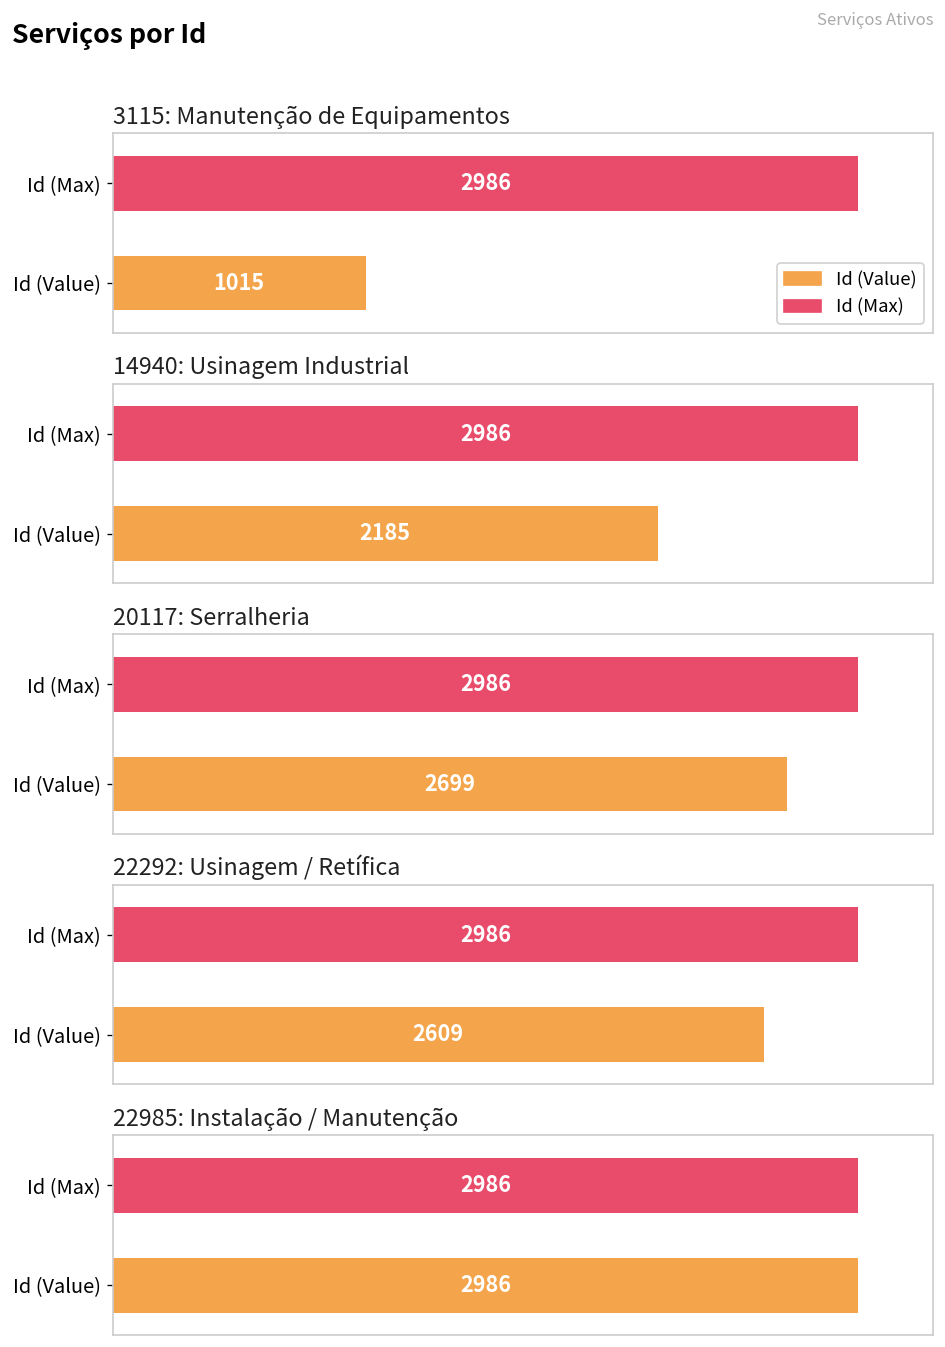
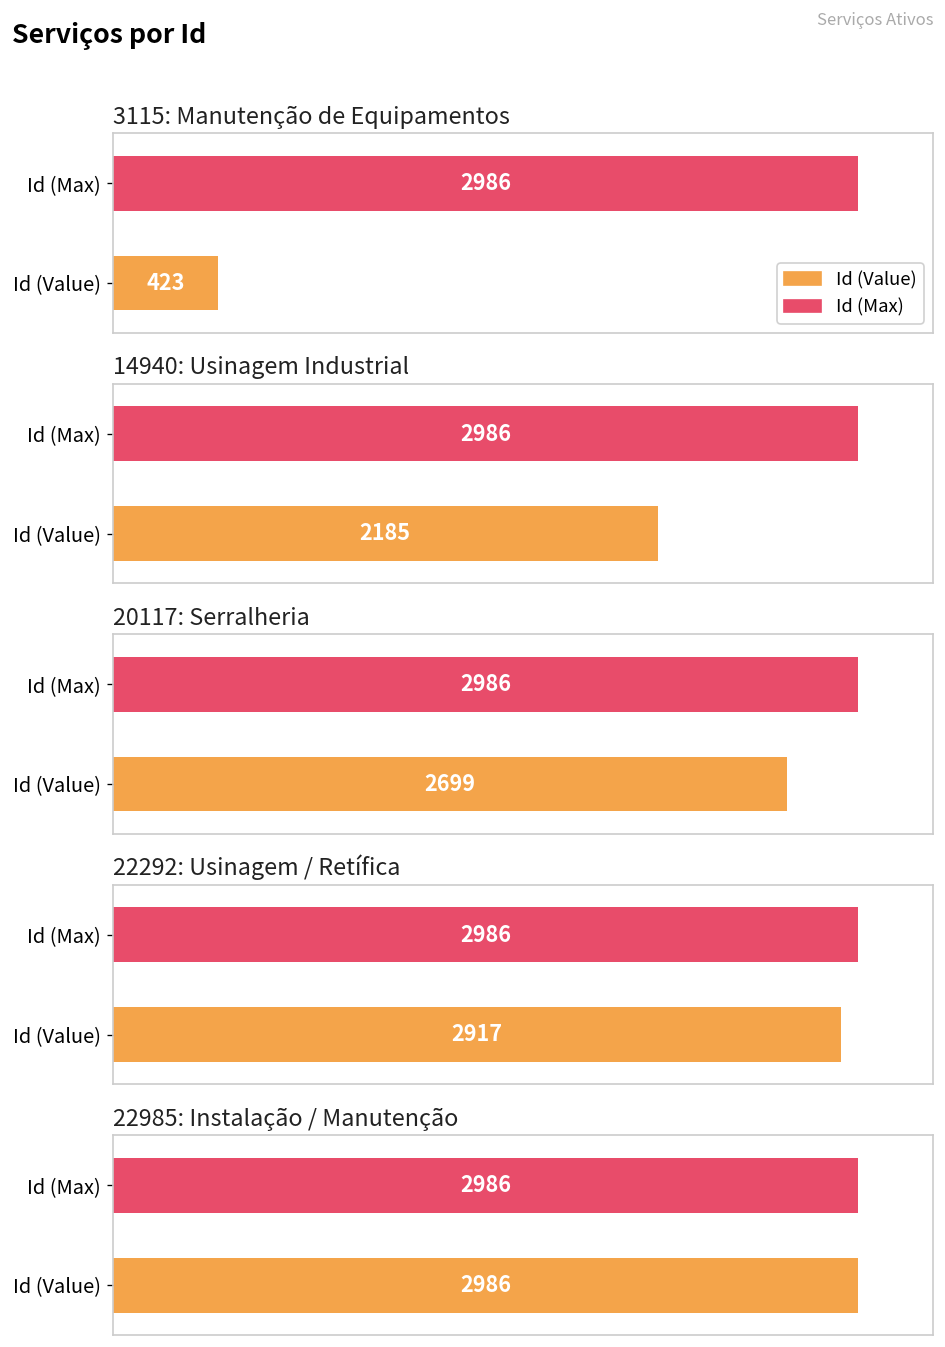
3115: Manutenção de Equipamentos, Id (Value): 1015 -> 423
22292: Usinagem / Retífica, Id (Value): 2609 -> 2917
